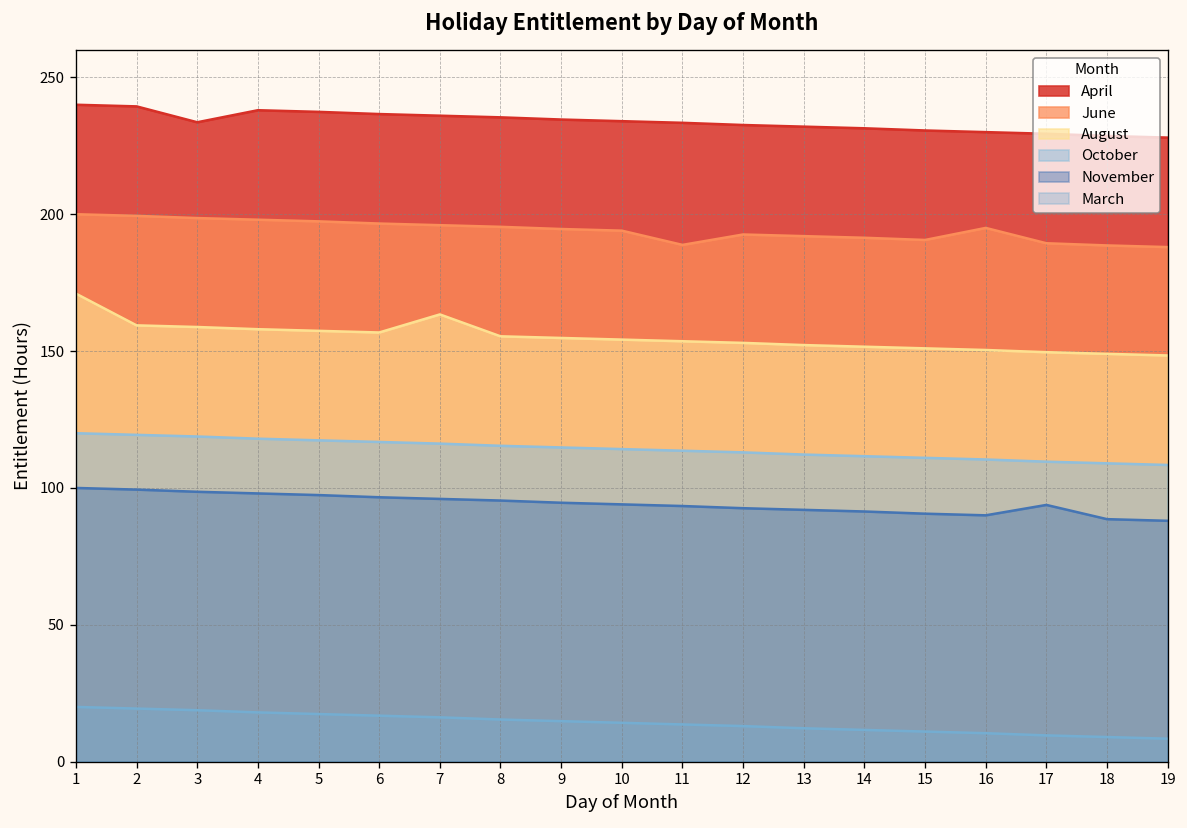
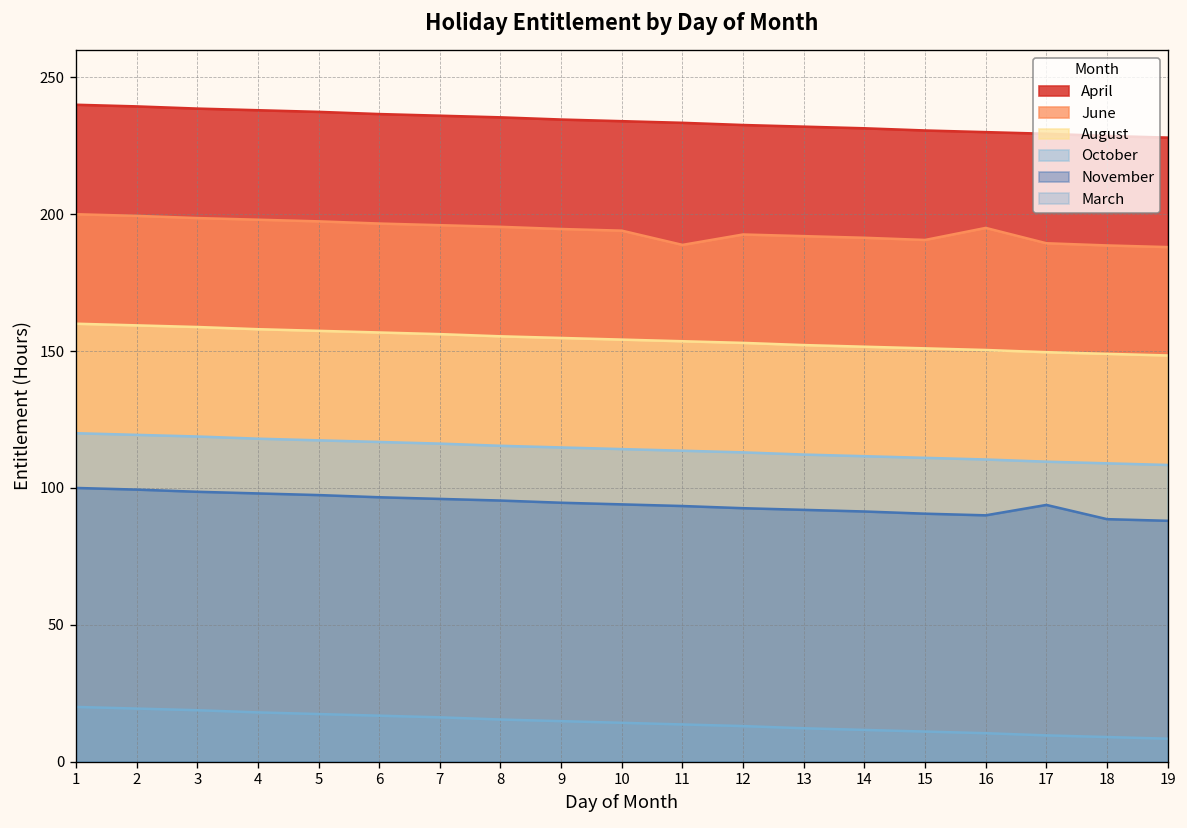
August, 1: 171 -> 160
April, 3: 234 -> 239
August, 7: 163 -> 156
